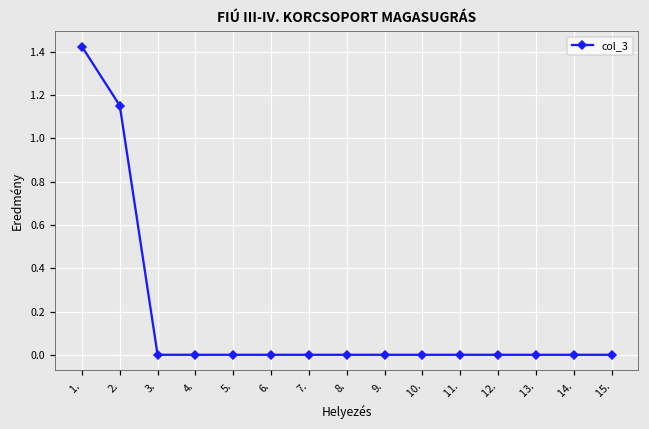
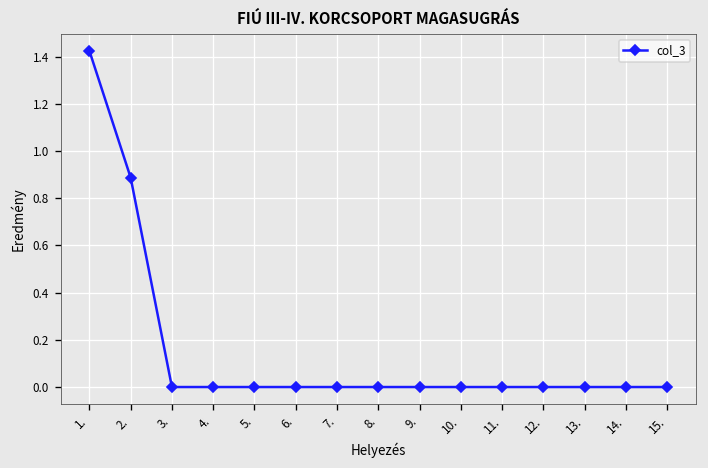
2.: 1.15 -> 0.89
